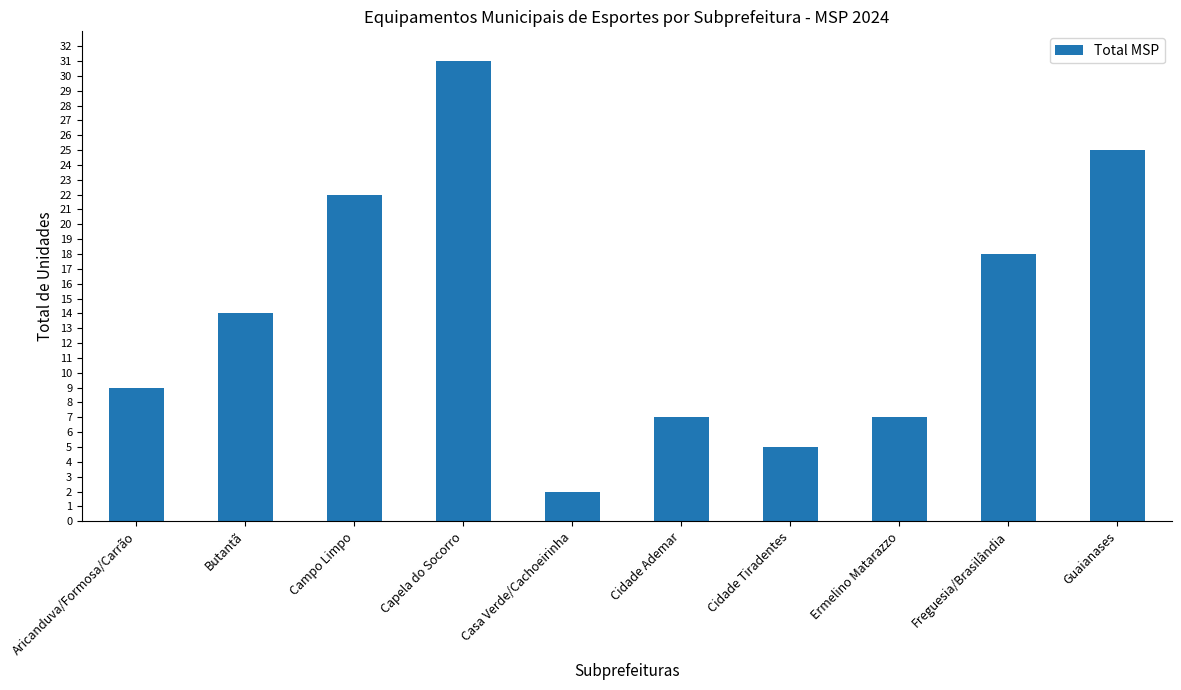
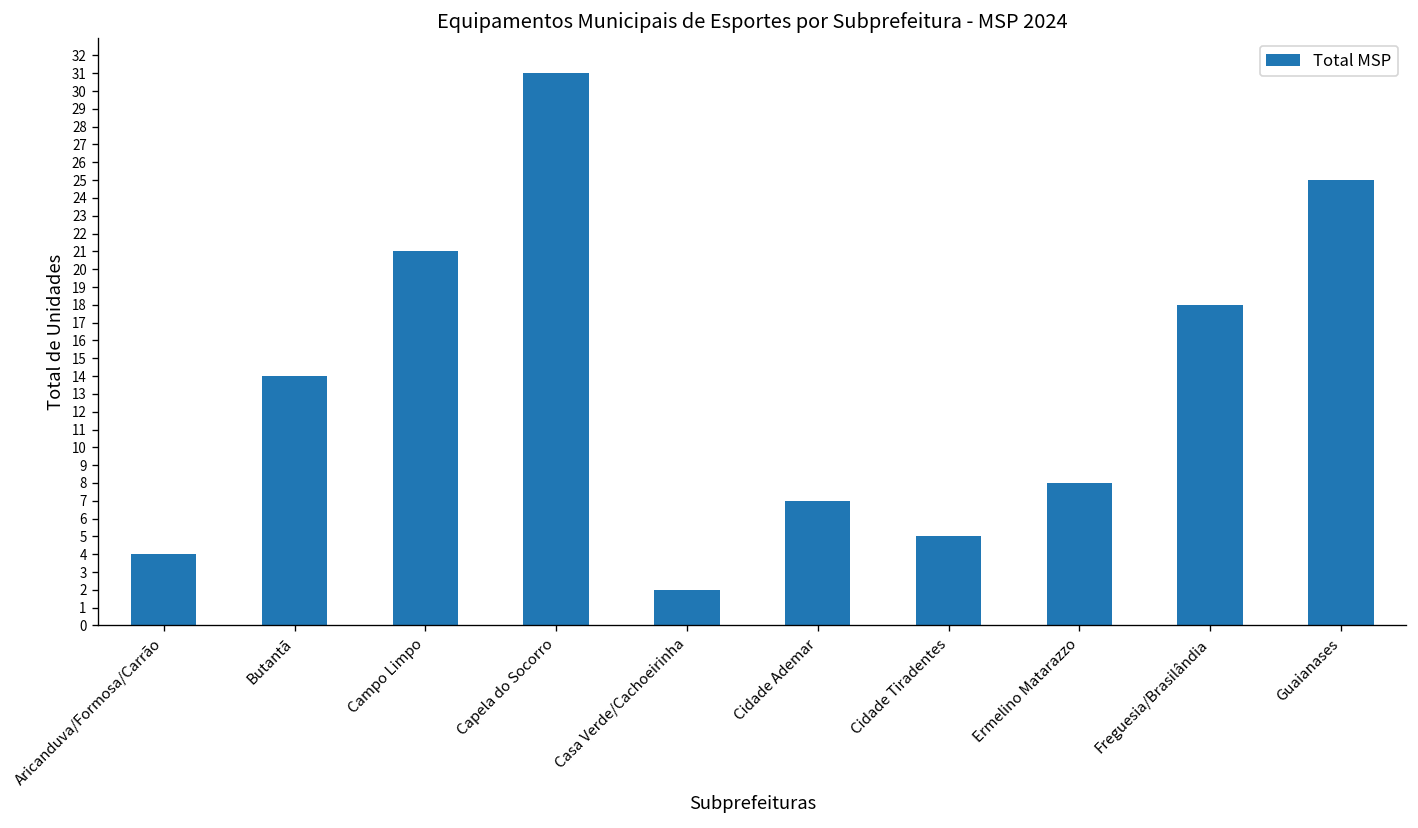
Aricanduva/Formosa/Carrão: 9 -> 4
Campo Limpo: 22 -> 21
Ermelino Matarazzo: 7 -> 8
